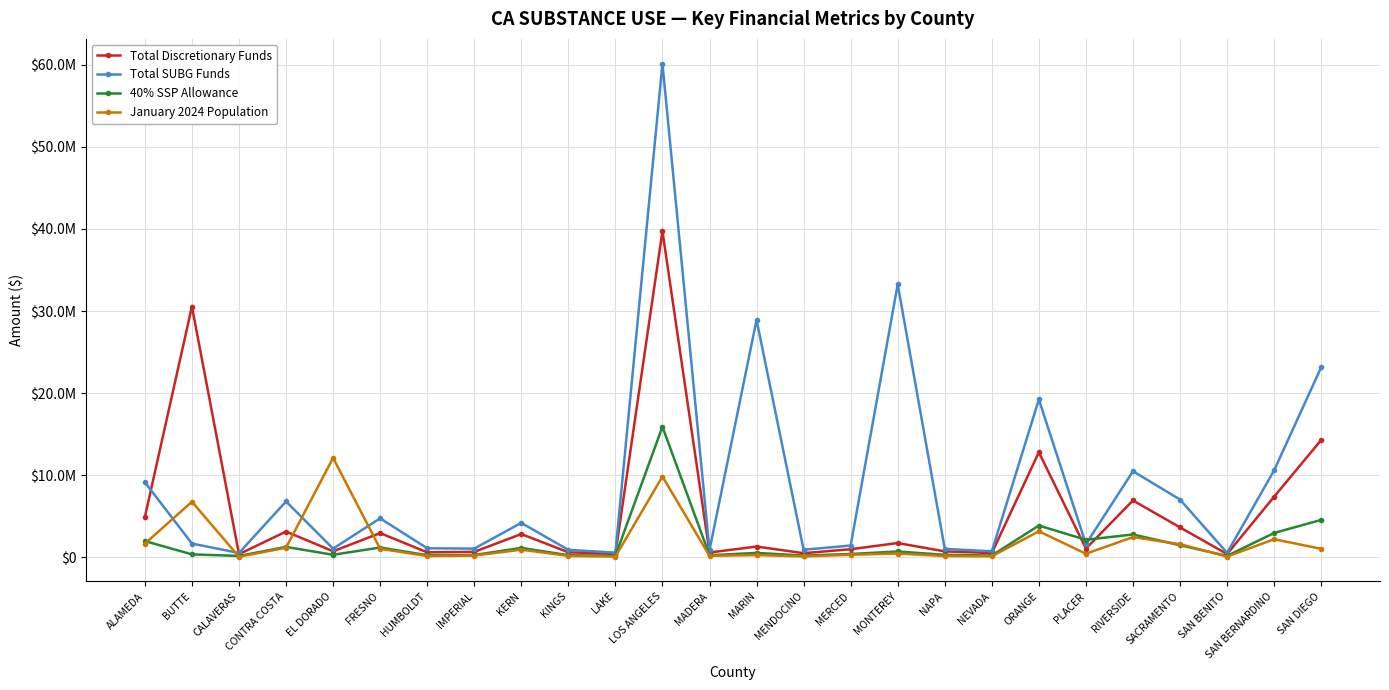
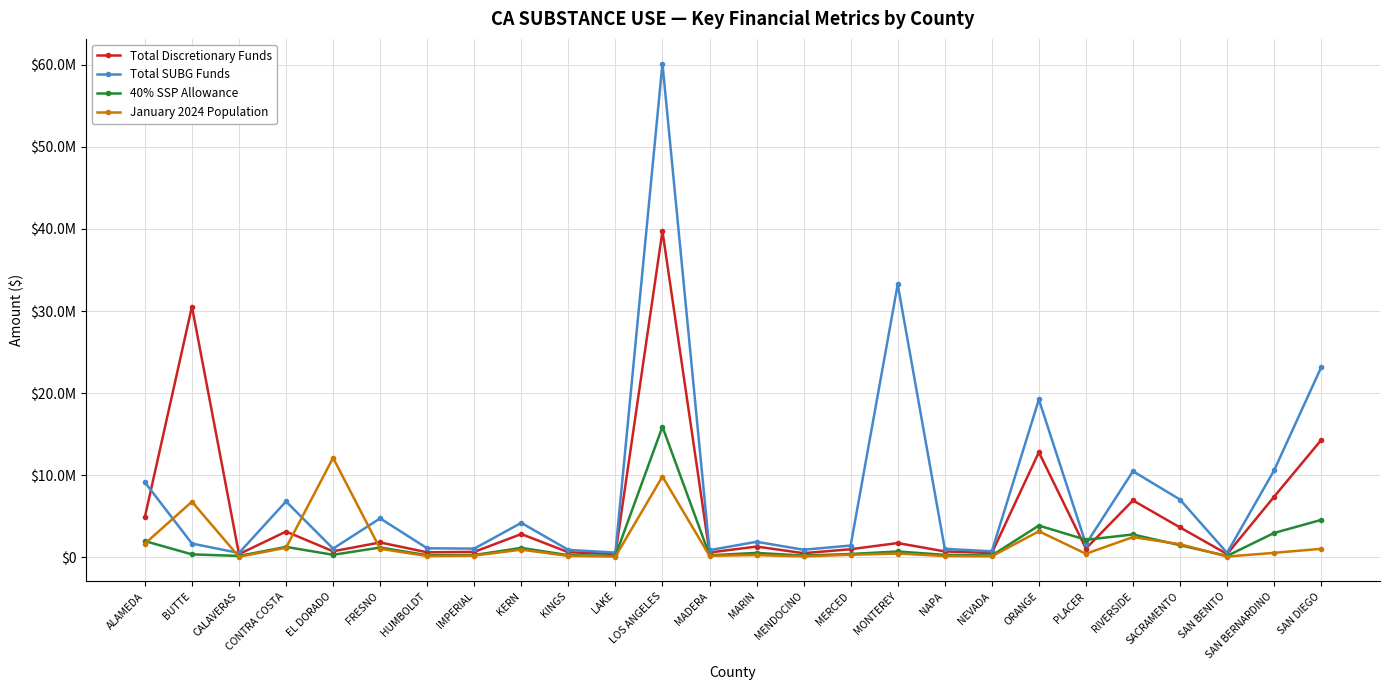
Total Discretionary Funds, FRESNO: $3000000 -> $2000000
Total SUBG Funds, MARIN: $29000000 -> $2000000
January 2024 Population, SAN BERNARDINO: $2000000 -> $1000000
